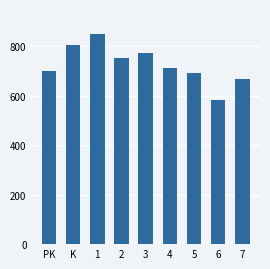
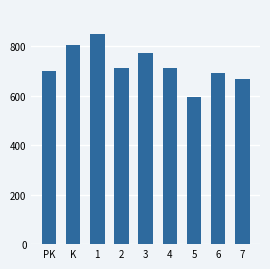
2: 750 -> 710
5: 690 -> 600
6: 580 -> 690
